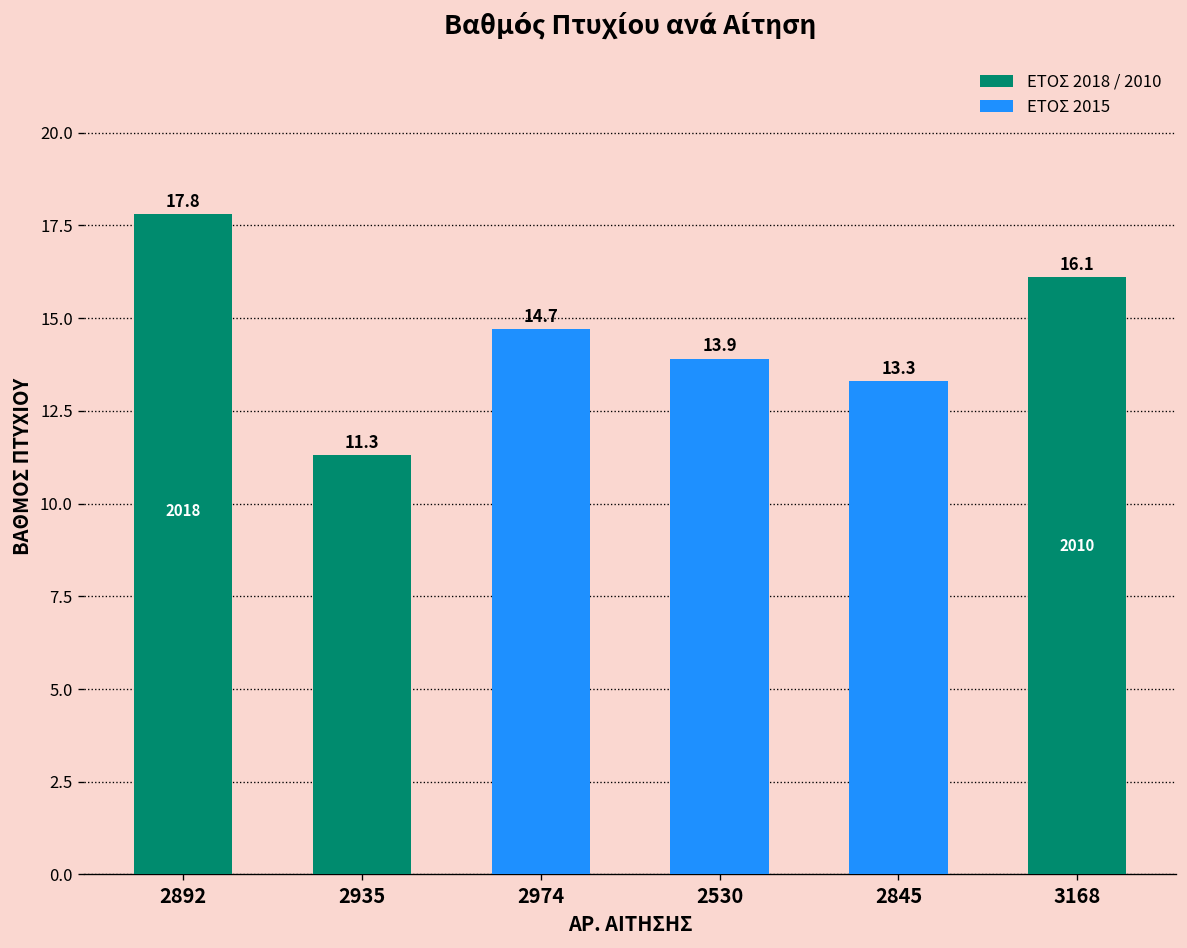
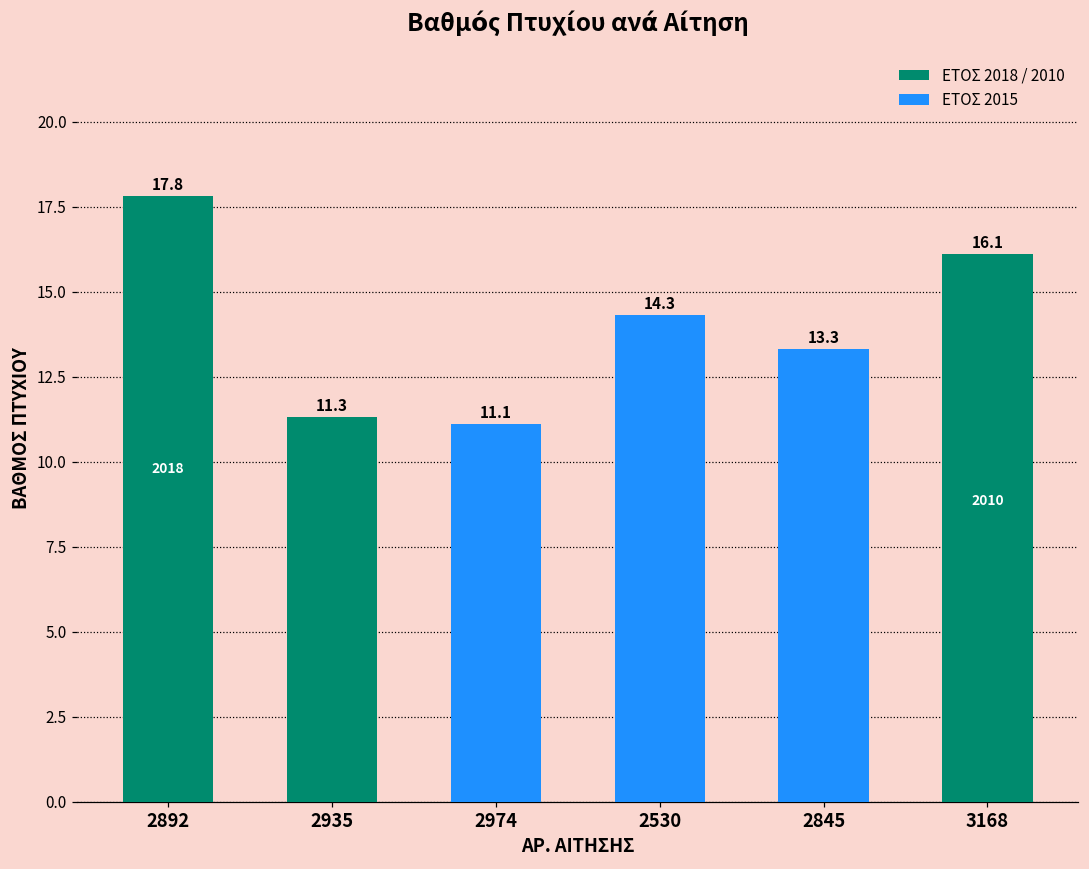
2974: 14.7 -> 11.1
2530: 13.9 -> 14.3
